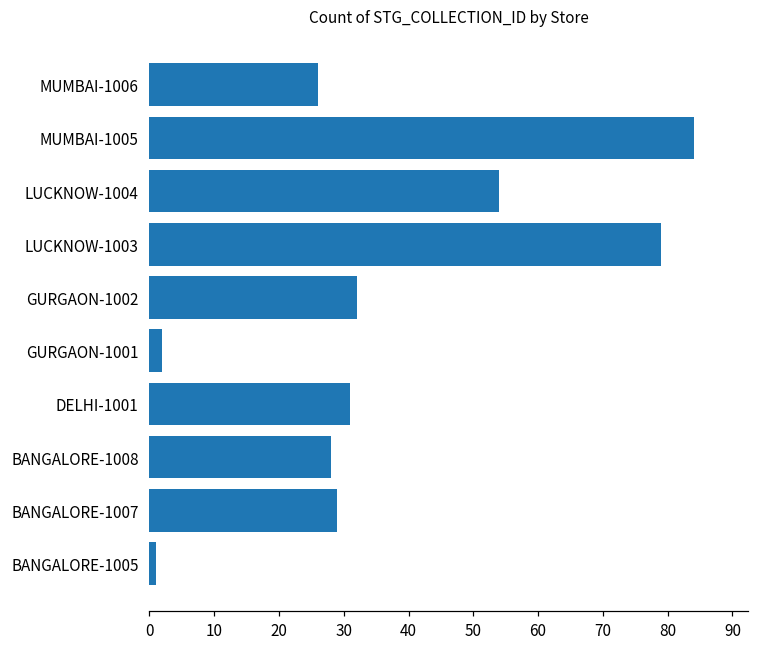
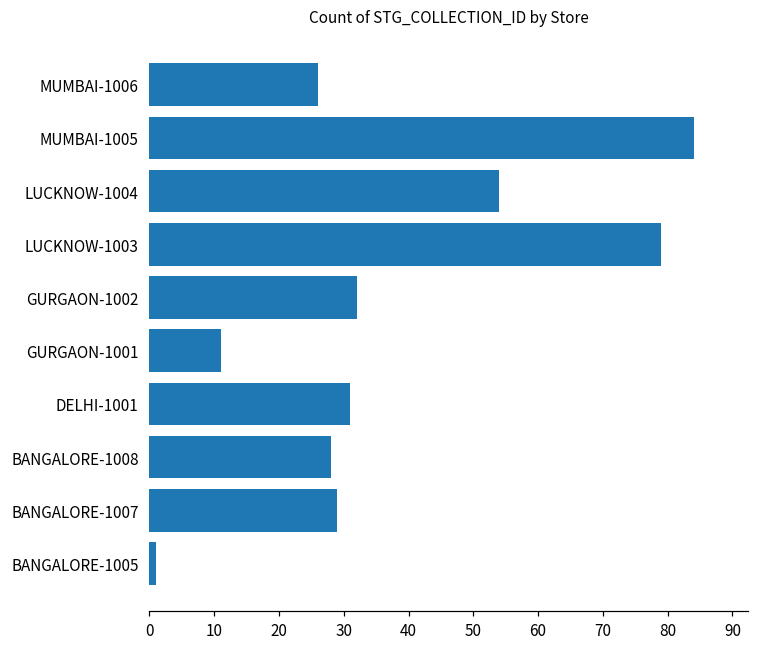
GURGAON-1001: 2 -> 11
